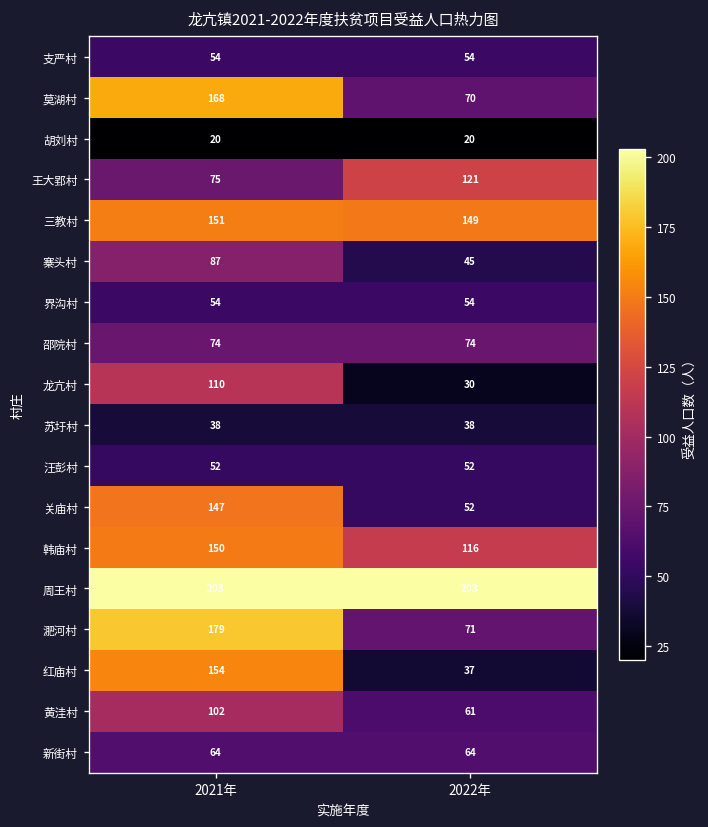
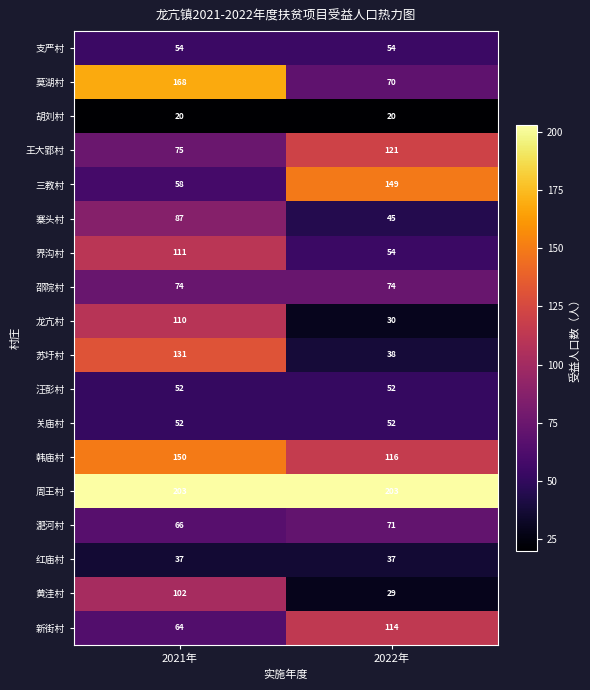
三教村, 2021年: 151 -> 58
界沟村, 2021年: 54 -> 111
苏圩村, 2021年: 38 -> 131
关庙村, 2021年: 147 -> 52
淝河村, 2021年: 179 -> 66
红庙村, 2021年: 154 -> 37
黄洼村, 2022年: 61 -> 29
新街村, 2022年: 64 -> 114
